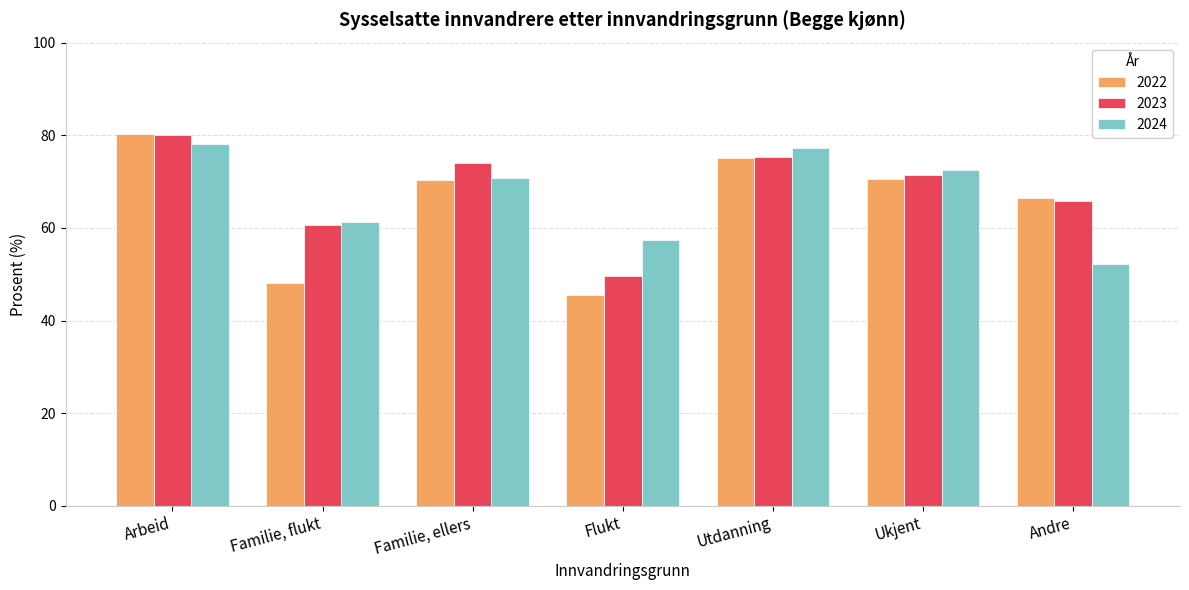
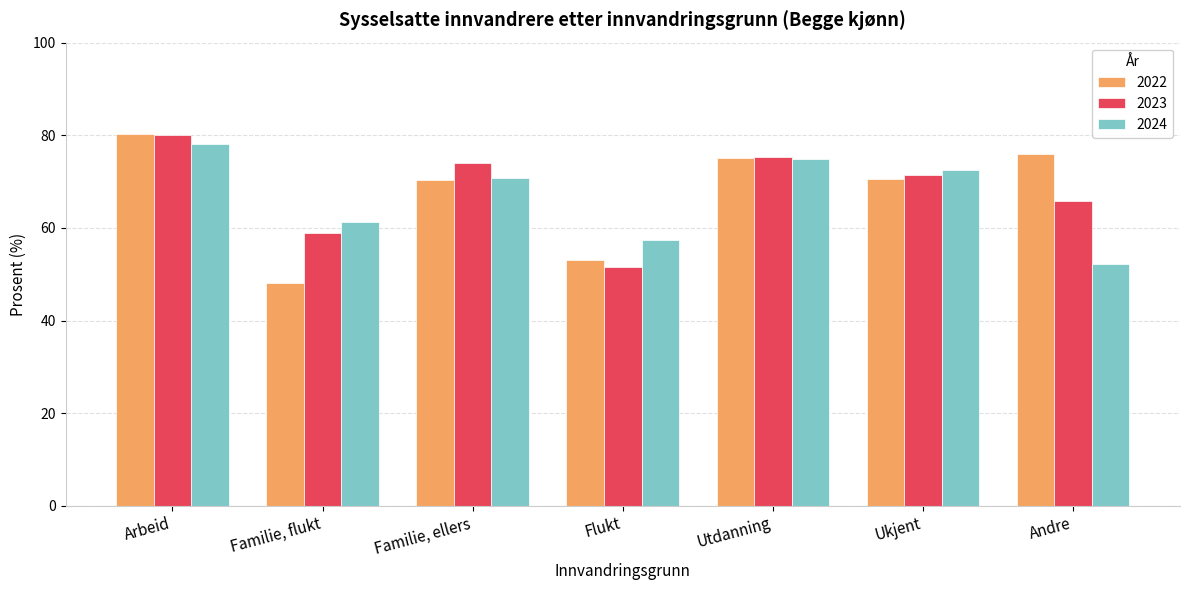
2023, Familie, flukt: 61 -> 59
2022, Flukt: 46 -> 53
2023, Flukt: 50 -> 52
2024, Utdanning: 77 -> 75
2022, Andre: 66 -> 76
